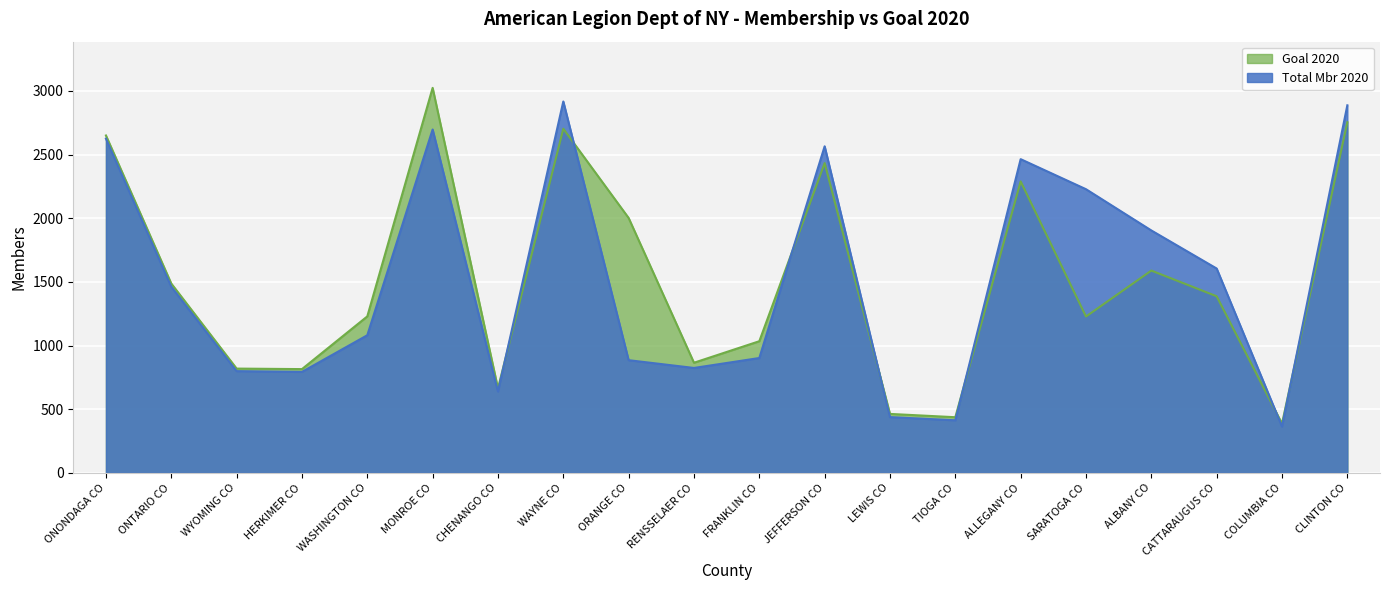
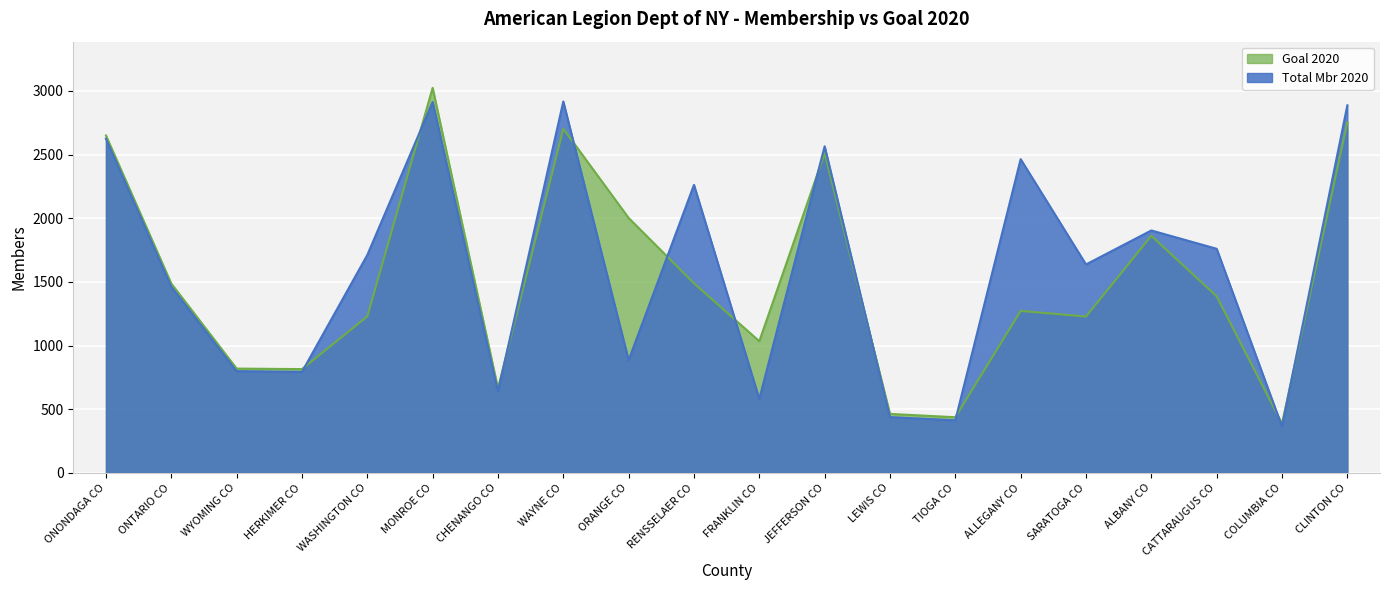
Total Mbr 2020, WASHINGTON CO: 1080 -> 1710
Total Mbr 2020, MONROE CO: 2700 -> 2910
Goal 2020, RENSSELAER CO: 870 -> 1490
Total Mbr 2020, RENSSELAER CO: 820 -> 2260
Total Mbr 2020, FRANKLIN CO: 900 -> 580
Goal 2020, JEFFERSON CO: 2430 -> 2510
Goal 2020, ALLEGANY CO: 2290 -> 1270
Total Mbr 2020, SARATOGA CO: 2230 -> 1640
Goal 2020, ALBANY CO: 1590 -> 1860
Total Mbr 2020, CATTARAUGUS CO: 1610 -> 1760
